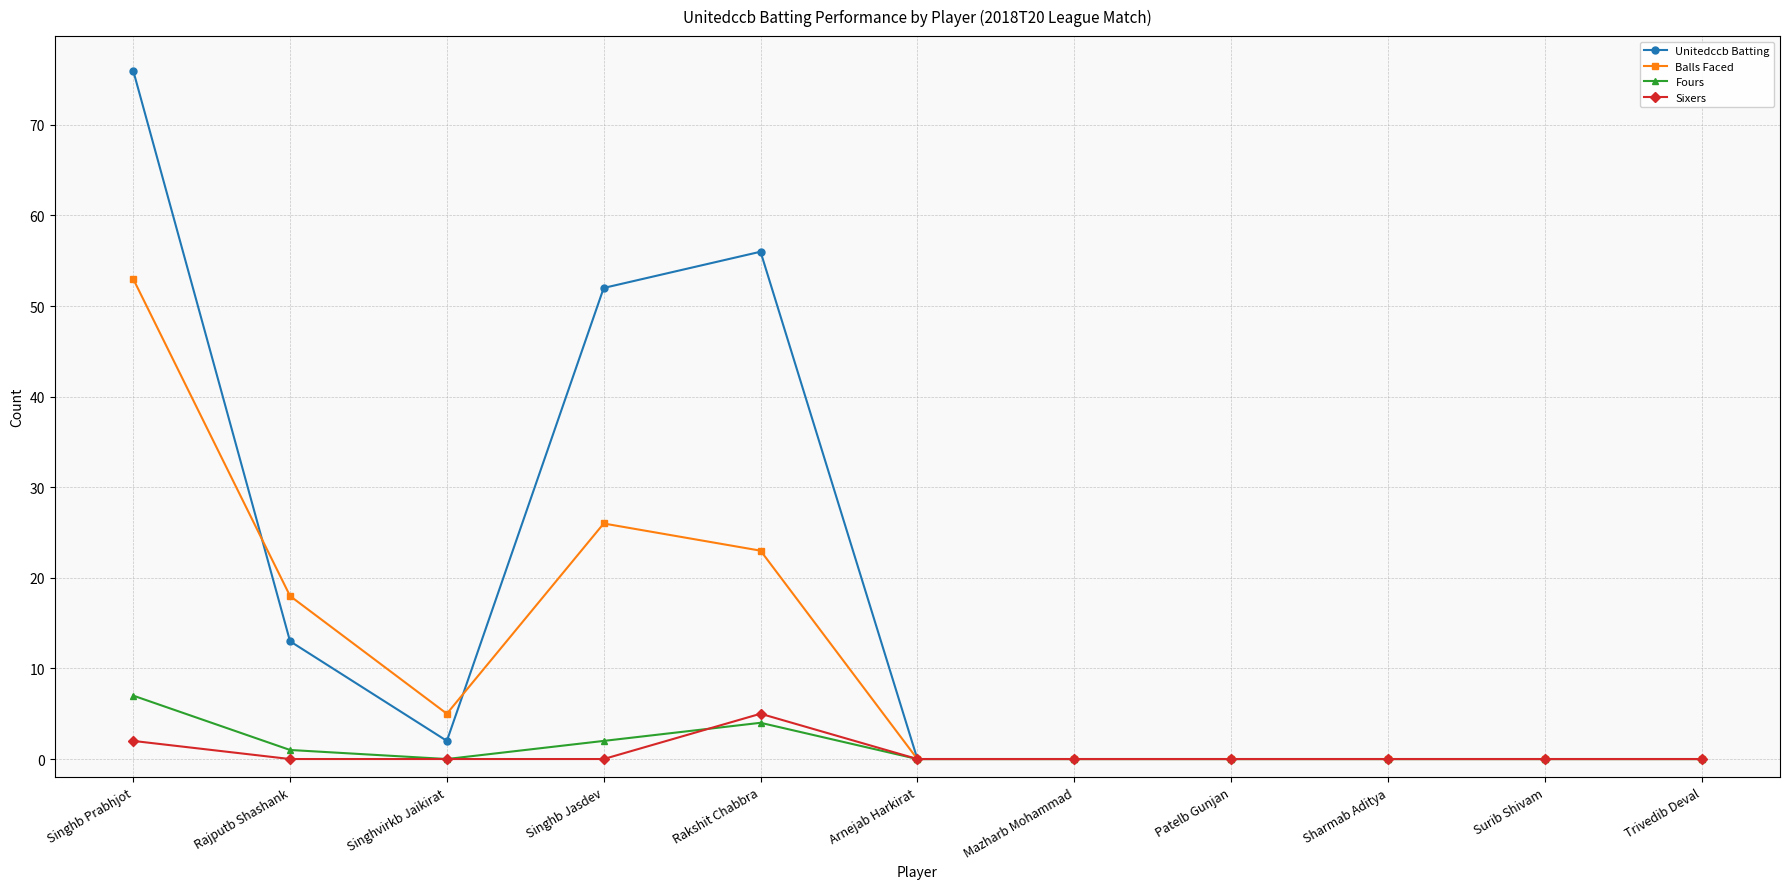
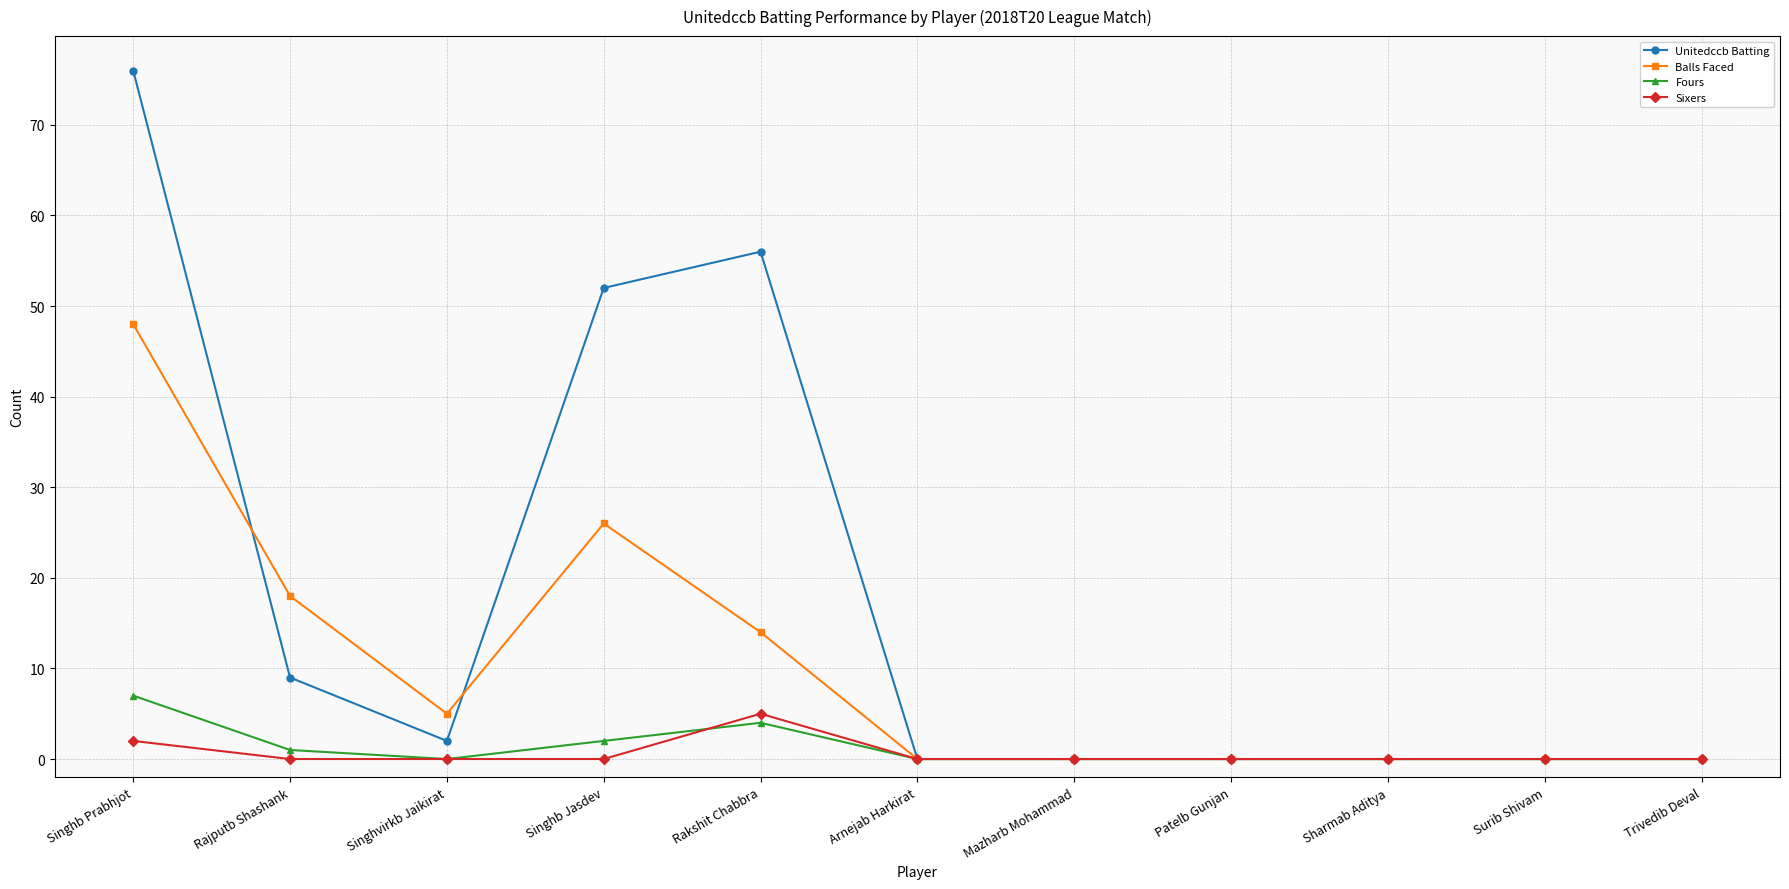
Balls Faced, Singhb Prabhjot: 53 -> 48
Unitedccb Batting, Rajputb Shashank: 13 -> 9
Balls Faced, Rakshit Chabbra: 23 -> 14
